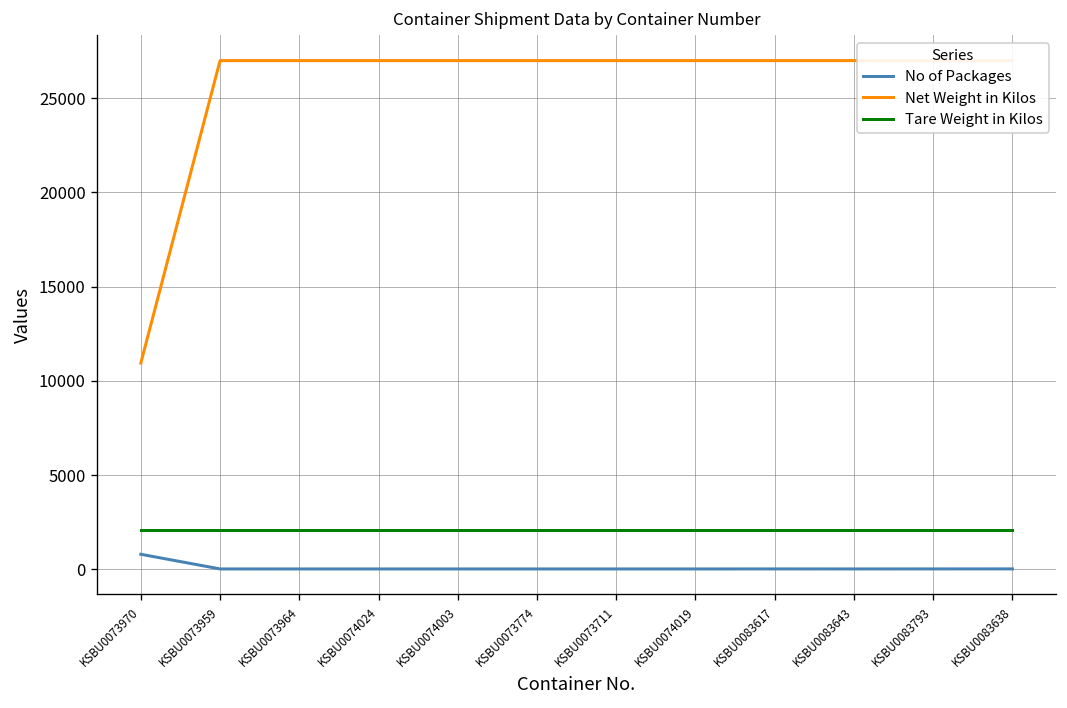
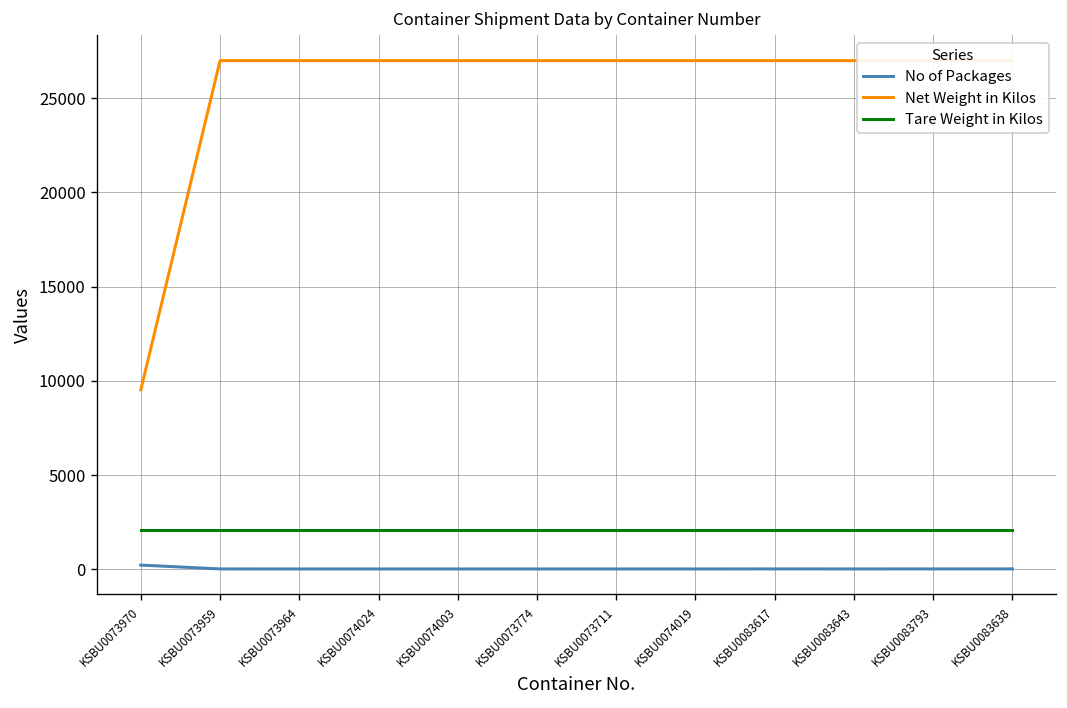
No of Packages, KSBU0073970: 800 -> 200
Net Weight in Kilos, KSBU0073970: 10900 -> 9500
